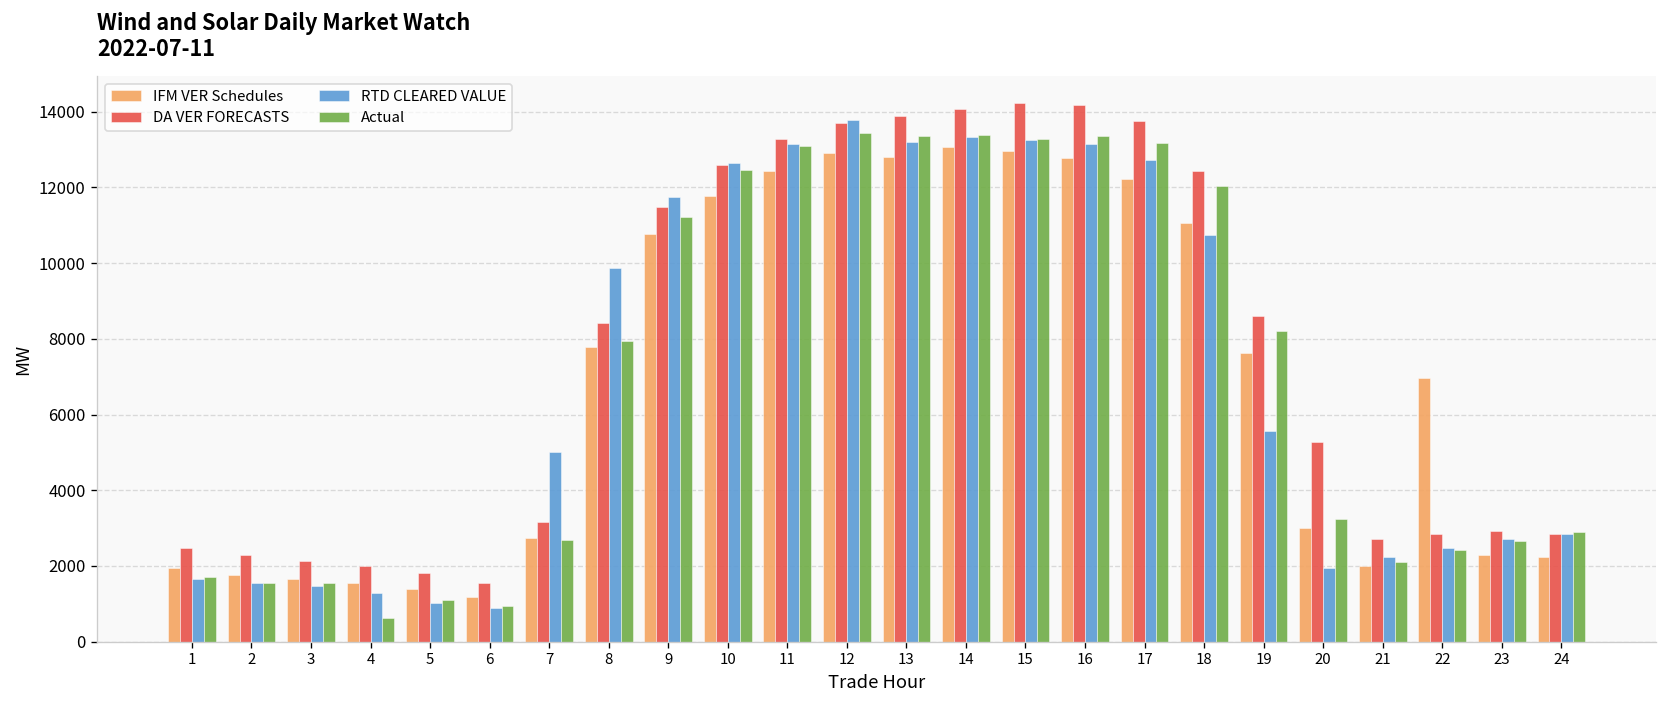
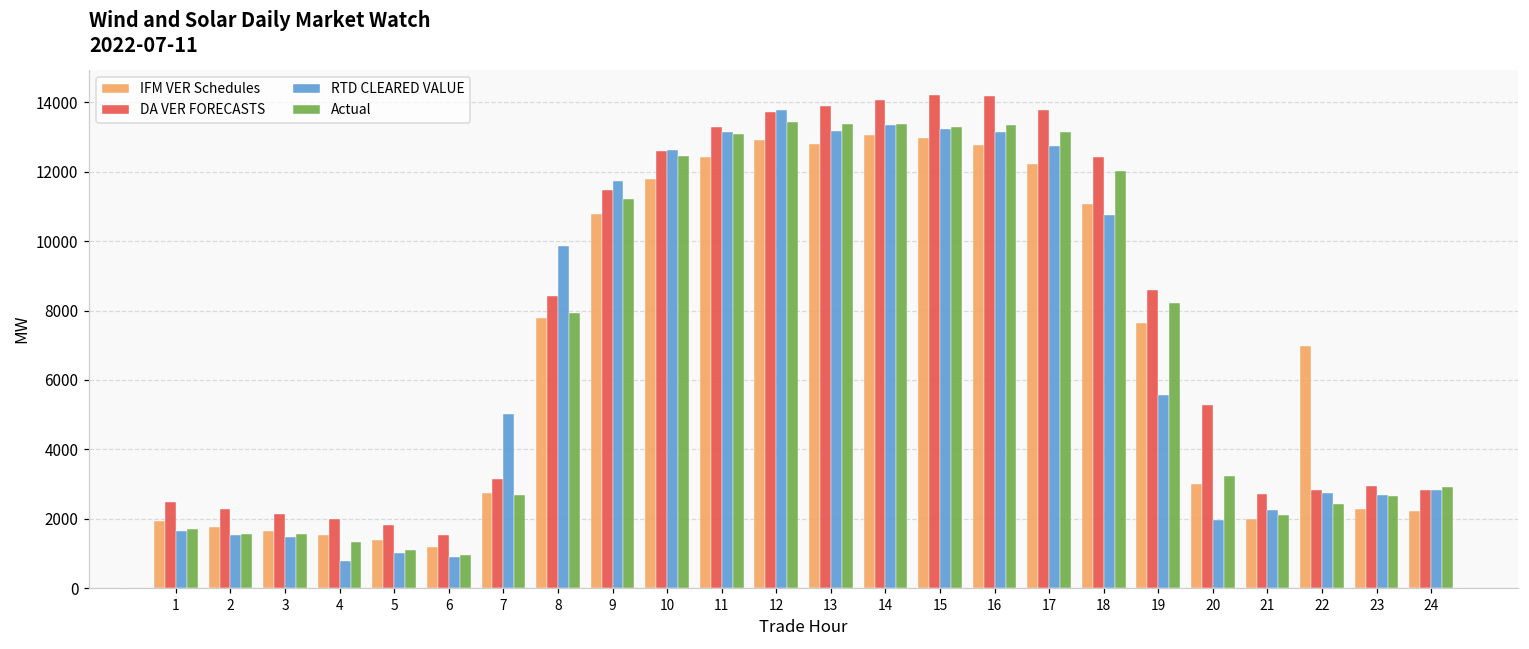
RTD CLEARED VALUE, 4: 1300 -> 800
Actual, 4: 600 -> 1300
RTD CLEARED VALUE, 22: 2500 -> 2700
